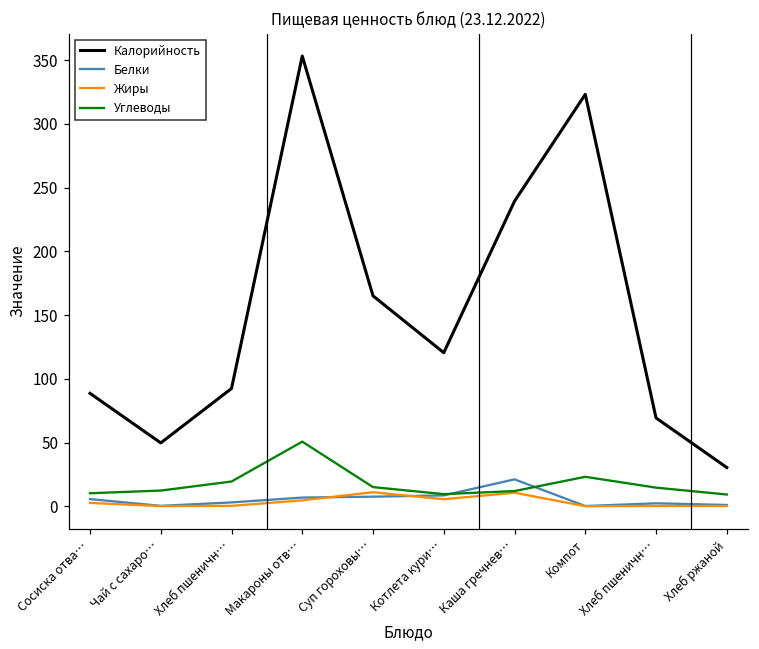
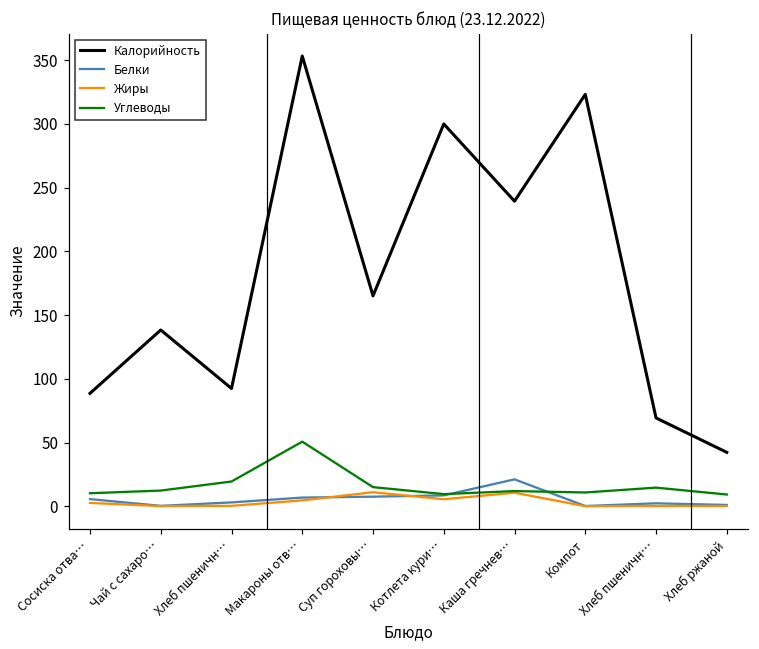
Калорийность, Чай с сахаро…: 50 -> 138
Калорийность, Котлета кури…: 121 -> 300
Углеводы, Компот: 23 -> 11
Калорийность, Хлеб ржаной: 30 -> 42
